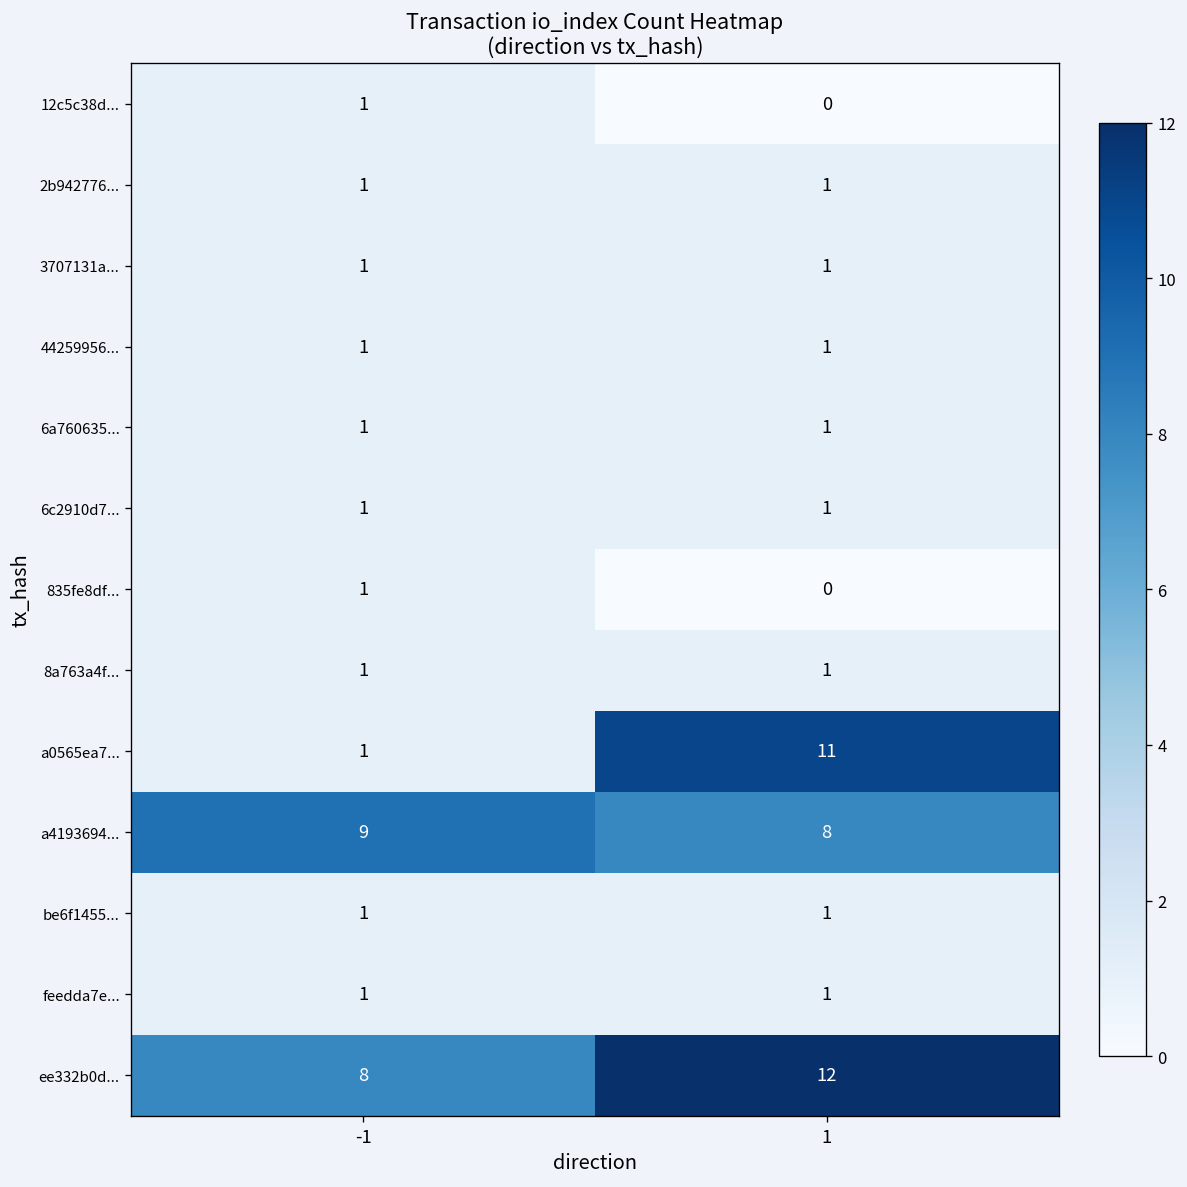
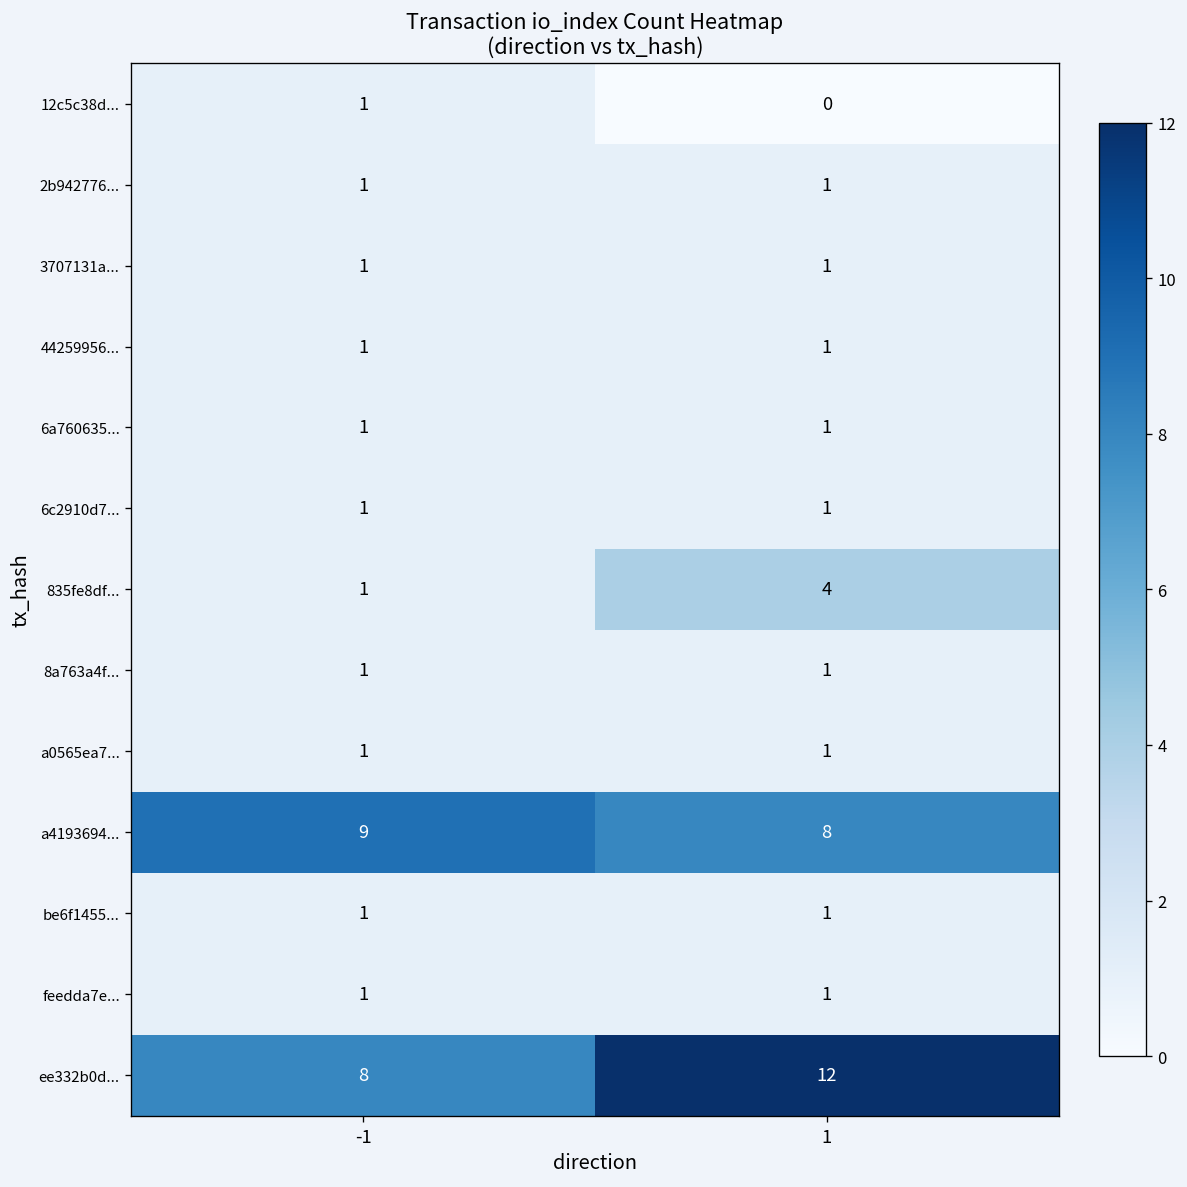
835fe8df..., 1: 0 -> 4
a0565ea7..., 1: 11 -> 1
